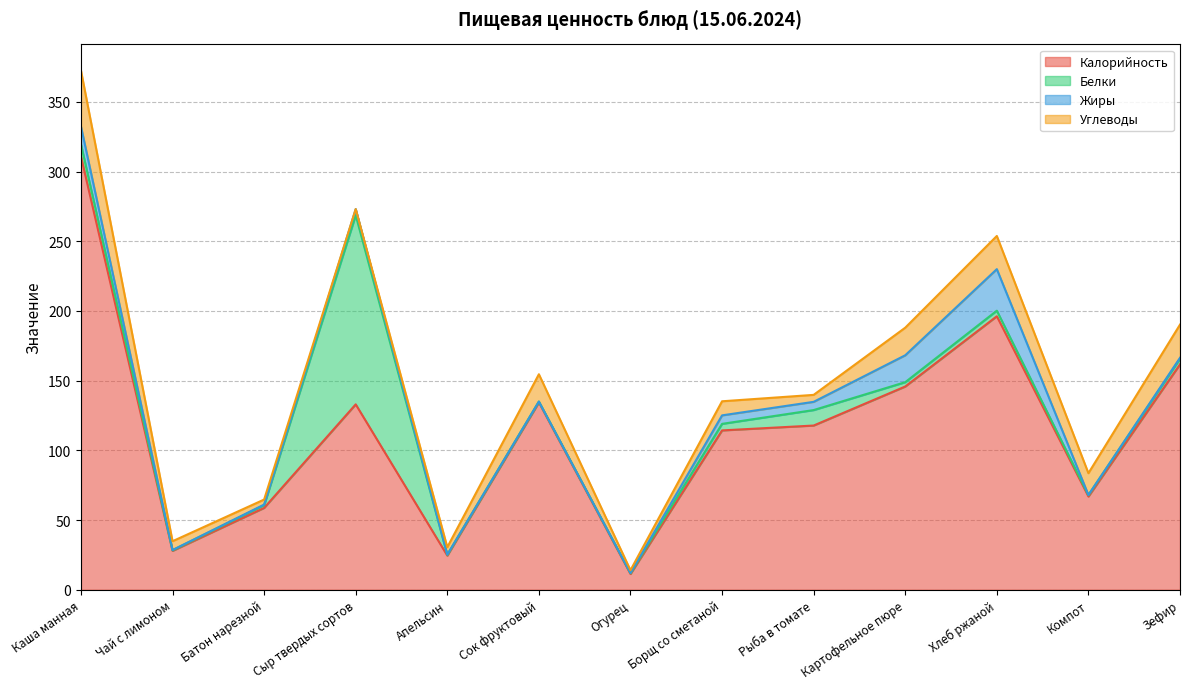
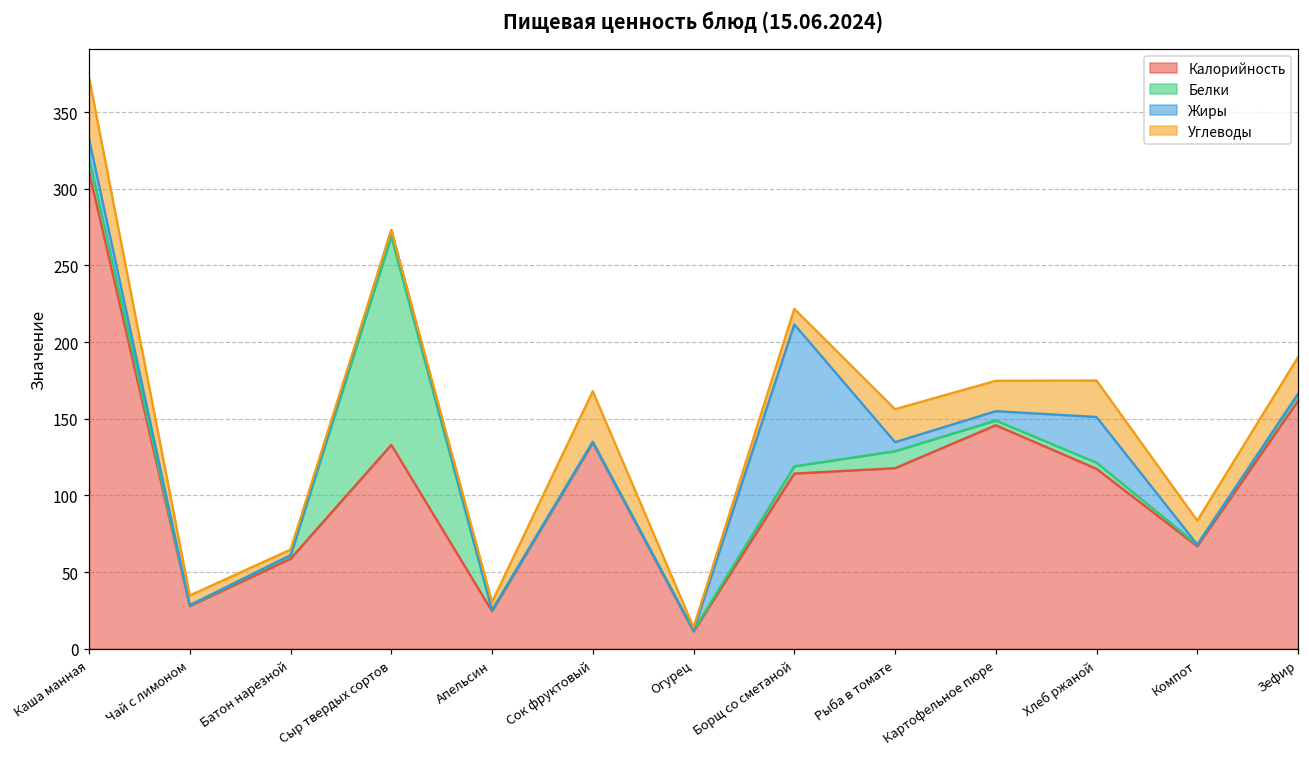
Углеводы, Сок фруктовый: 20 -> 33
Жиры, Борщ со сметаной: 6 -> 93
Углеводы, Рыба в томате: 5 -> 22
Жиры, Картофельное пюре: 19 -> 6
Калорийность, Хлеб ржаной: 196 -> 117
